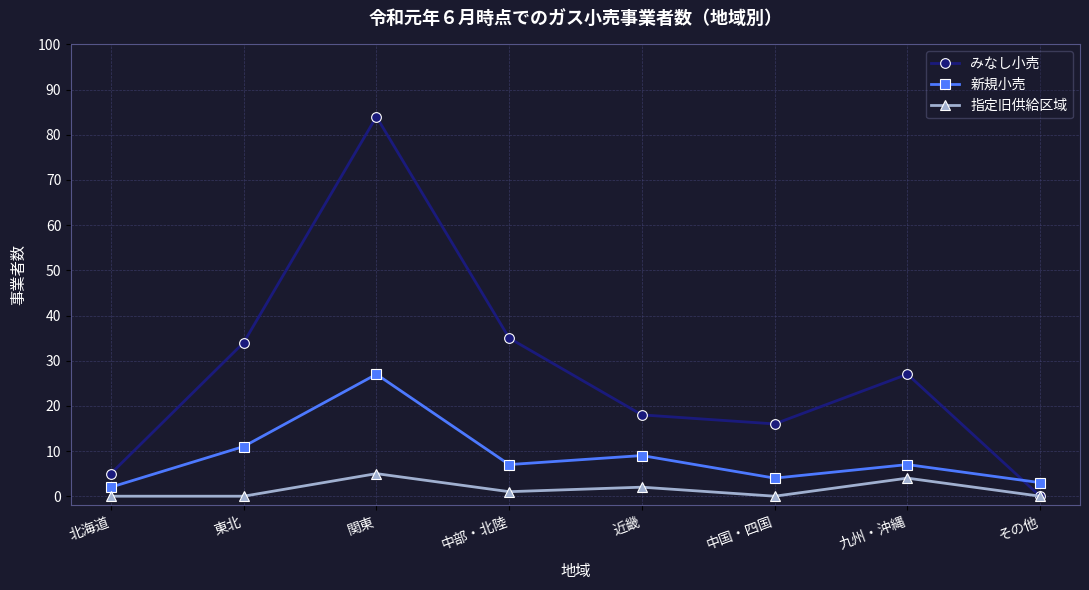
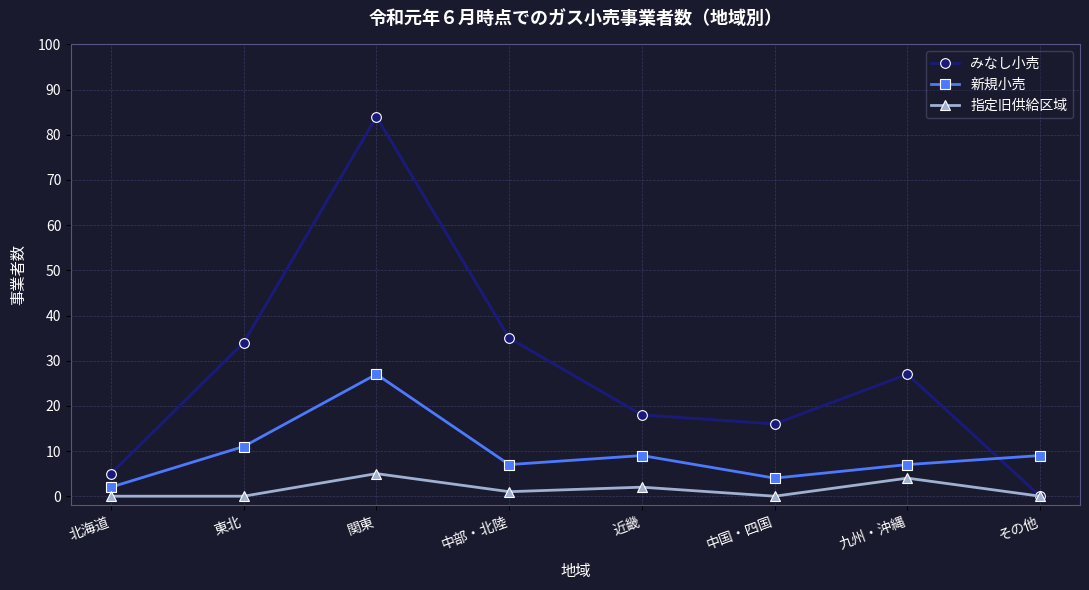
新規小売, その他: 3 -> 9
